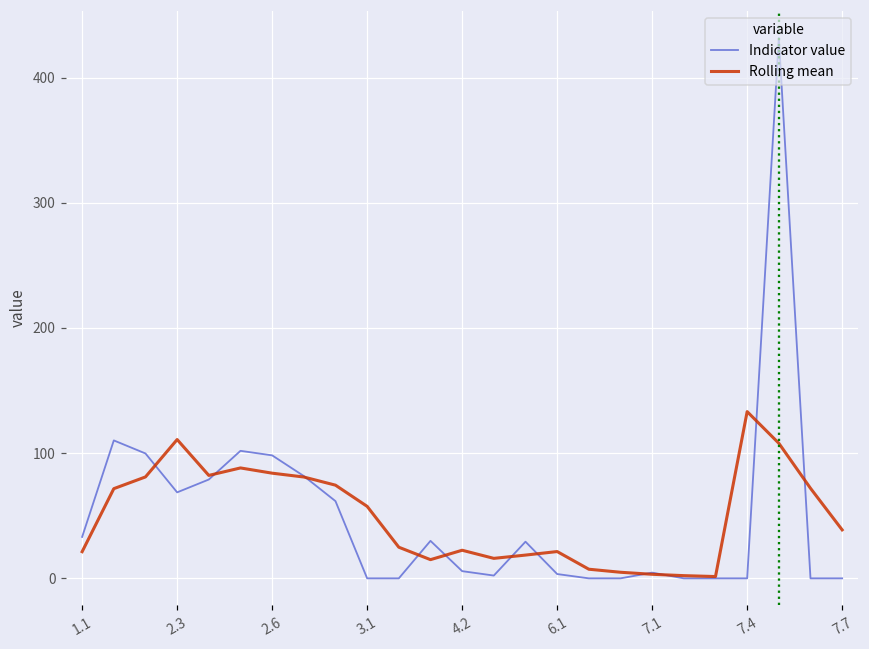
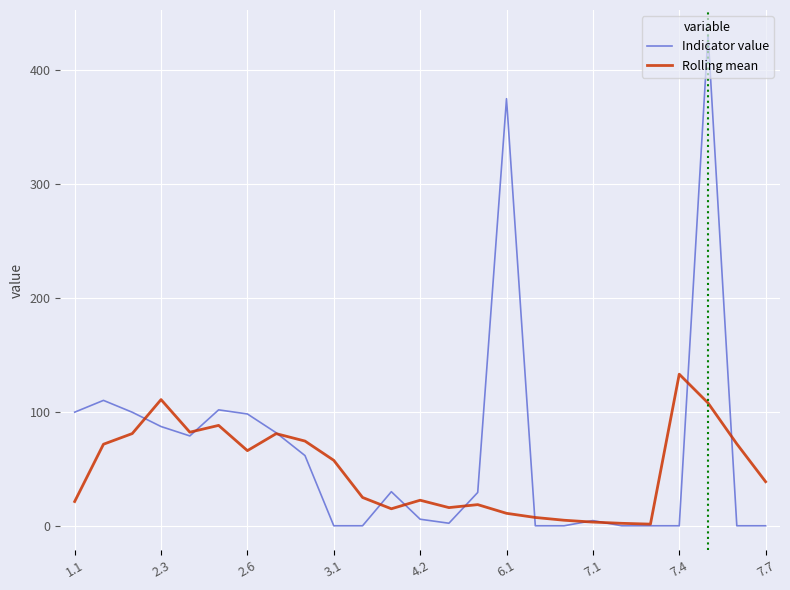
Indicator value, 1.1: 33 -> 100
Indicator value, 2.3: 69 -> 87
Rolling mean, 2.6: 84 -> 66
Indicator value, 6.1: 3 -> 375
Rolling mean, 6.1: 21 -> 11
